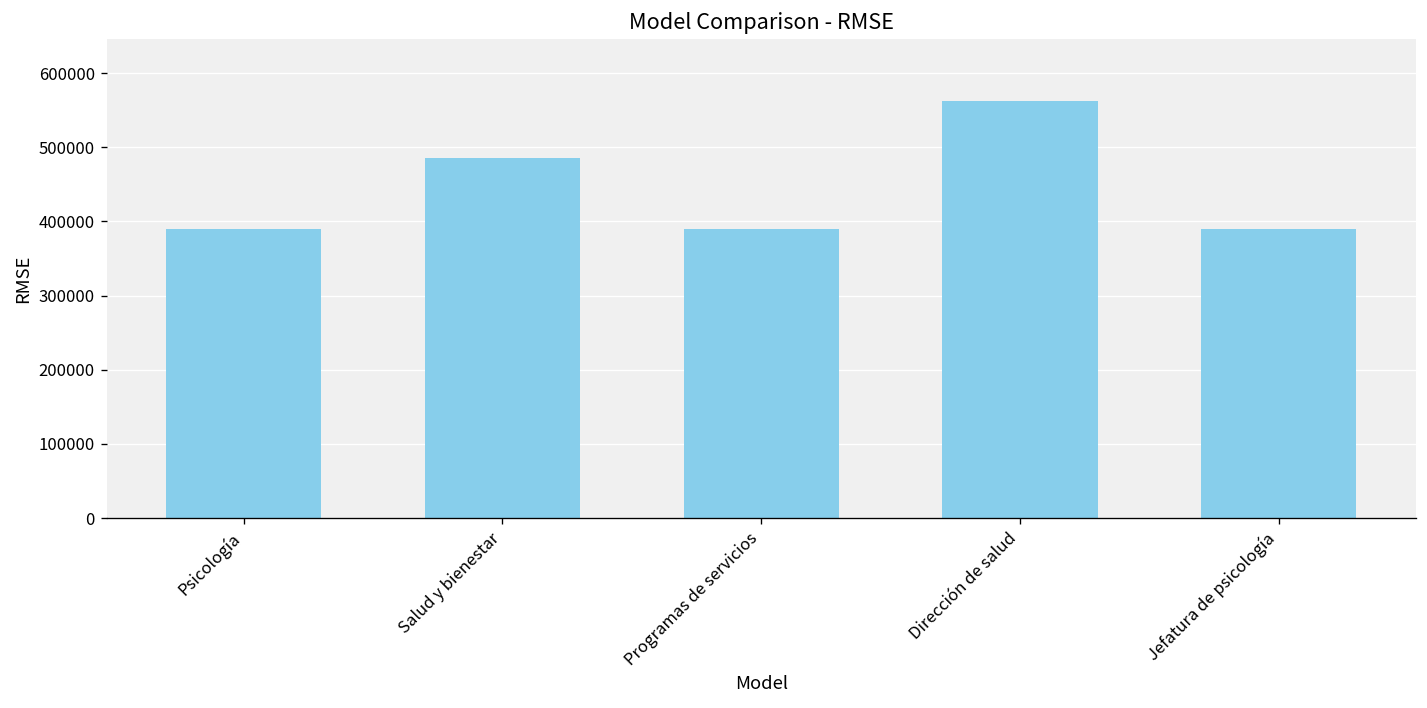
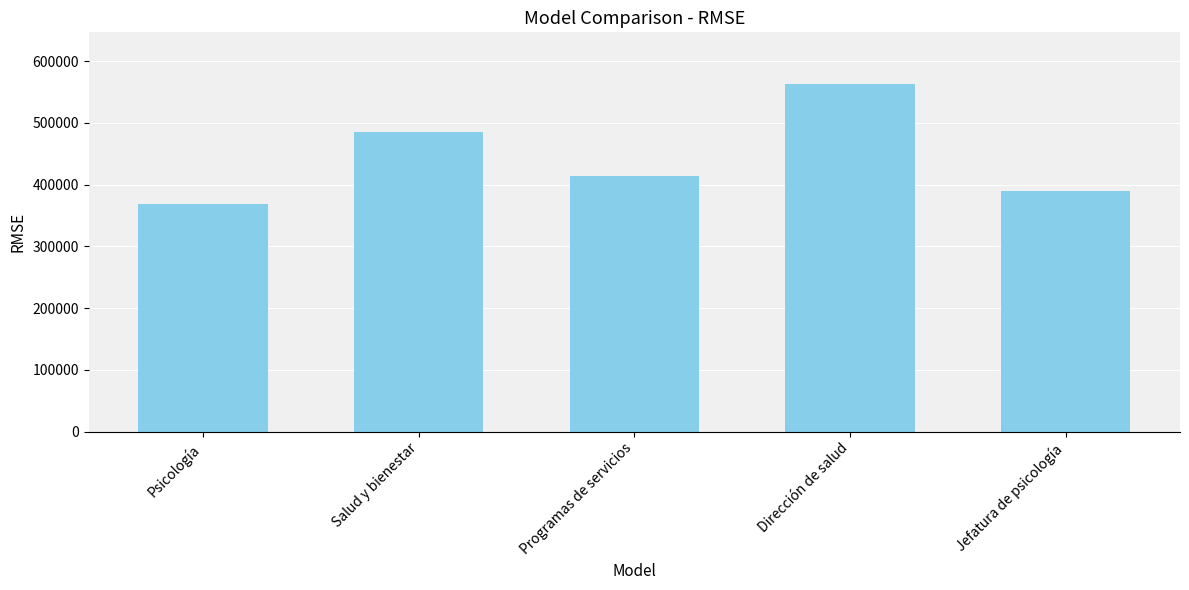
Psicología: 390000 -> 370000
Programas de servicios: 390000 -> 410000
